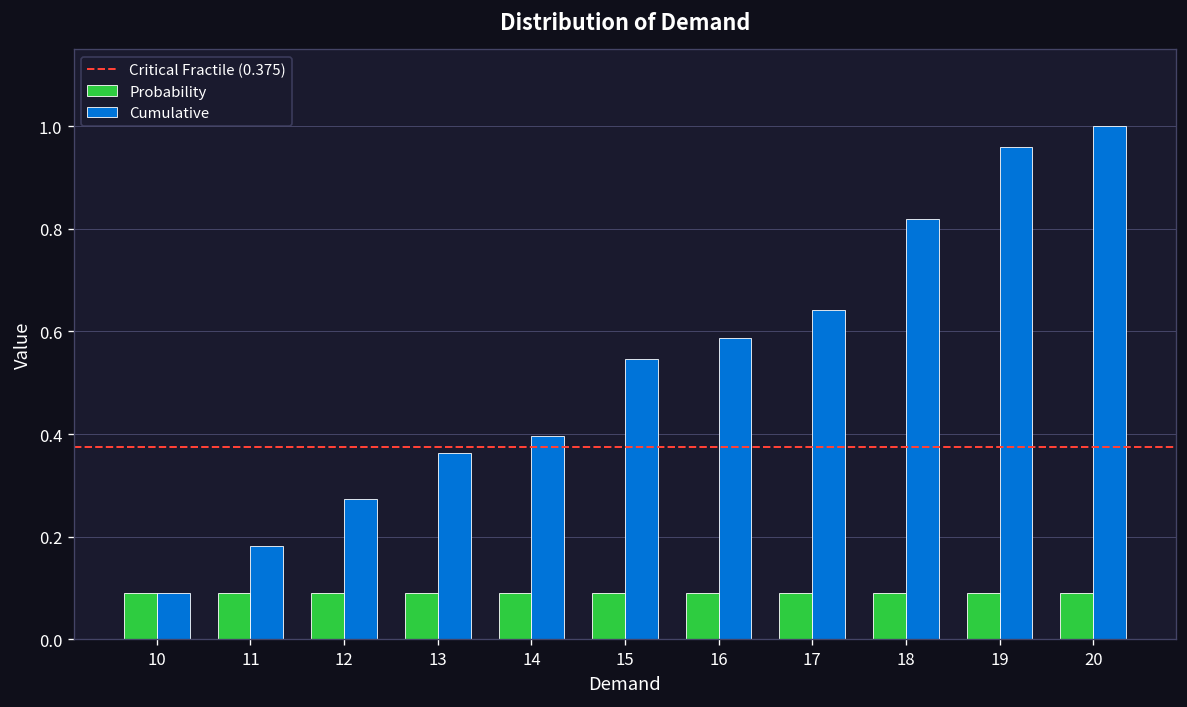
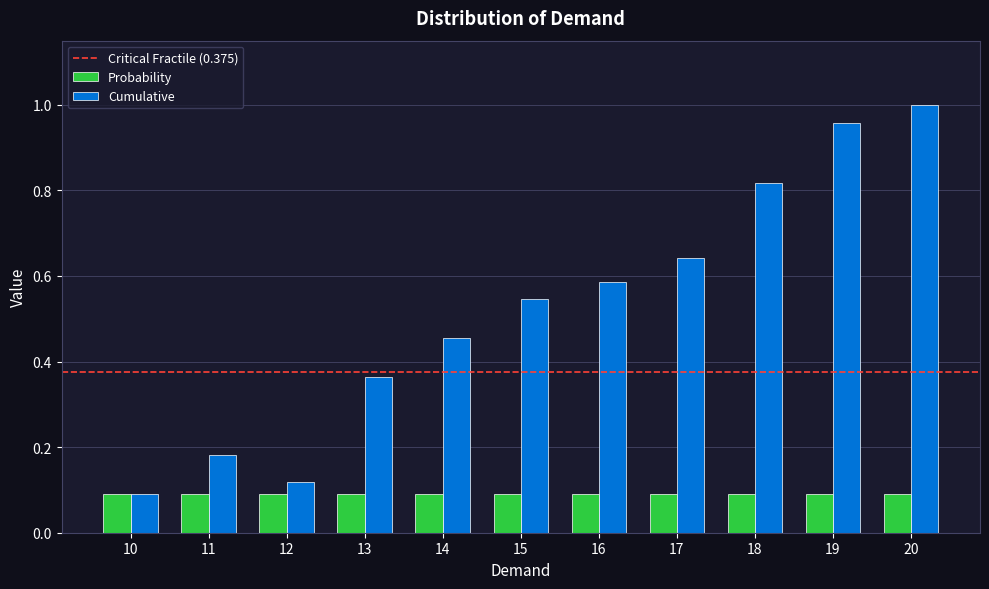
Cumulative, 12: 0.27 -> 0.12
Cumulative, 14: 0.40 -> 0.45
